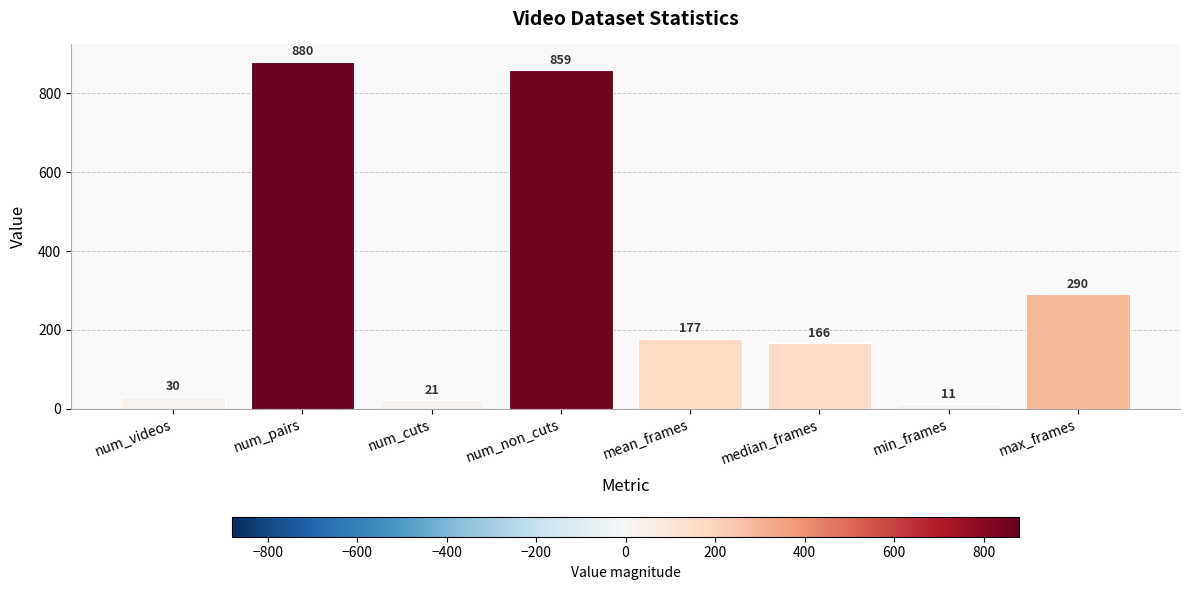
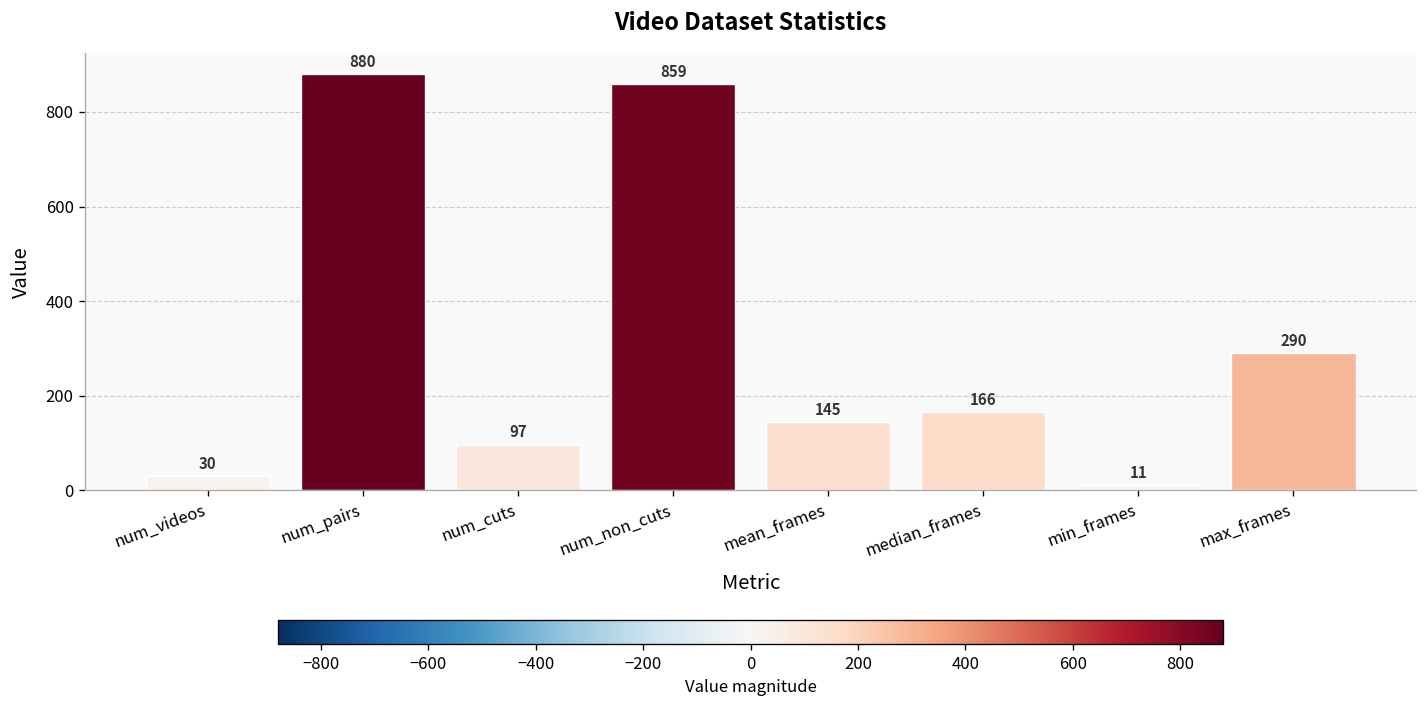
num_cuts: 21 -> 97
mean_frames: 177 -> 145
